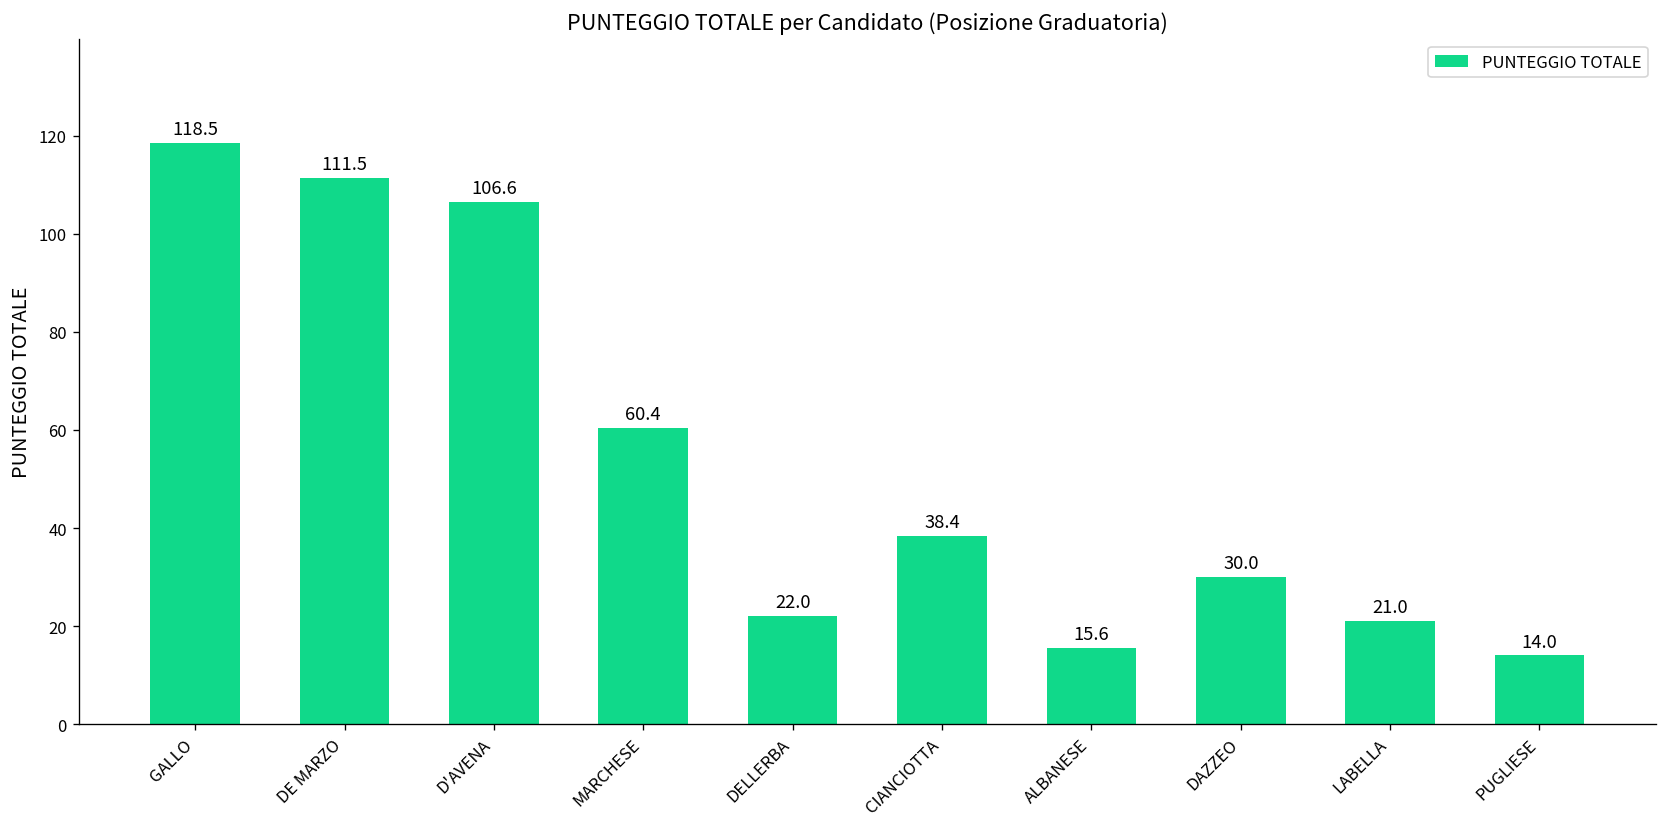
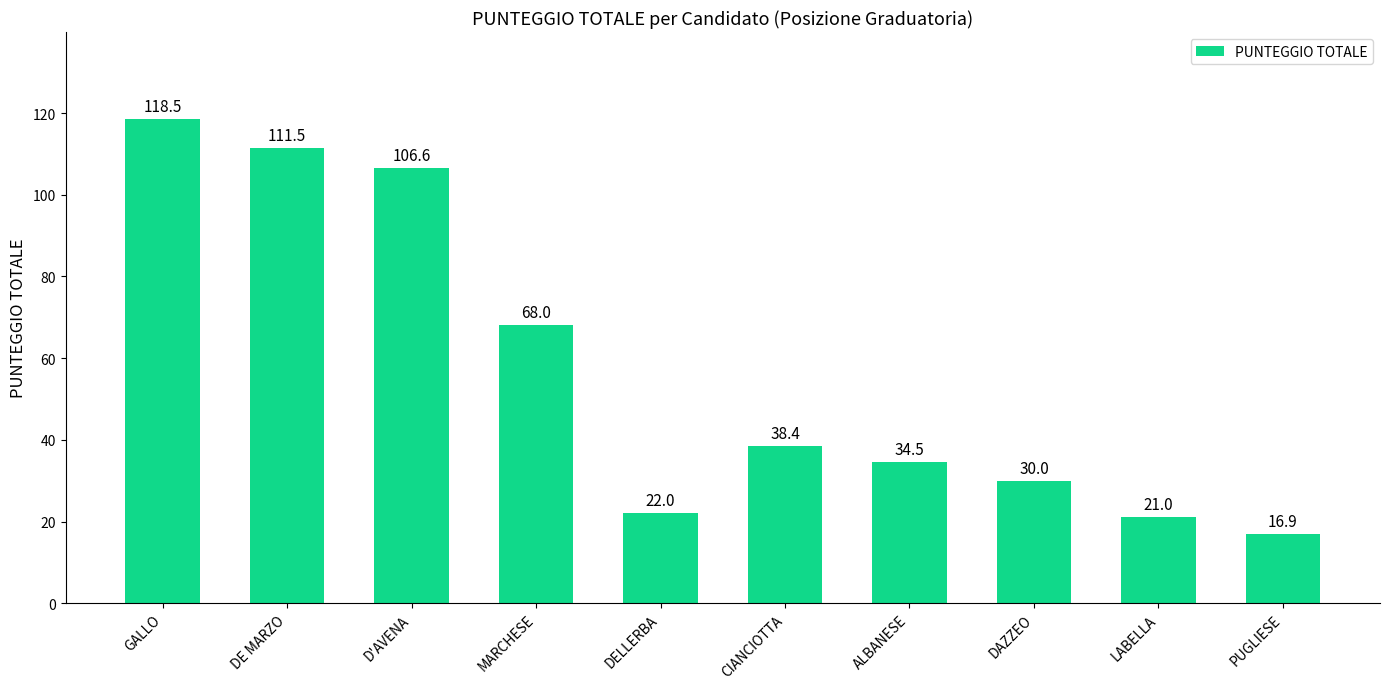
MARCHESE: 60.4 -> 68.0
ALBANESE: 15.6 -> 34.5
PUGLIESE: 14.0 -> 16.9
